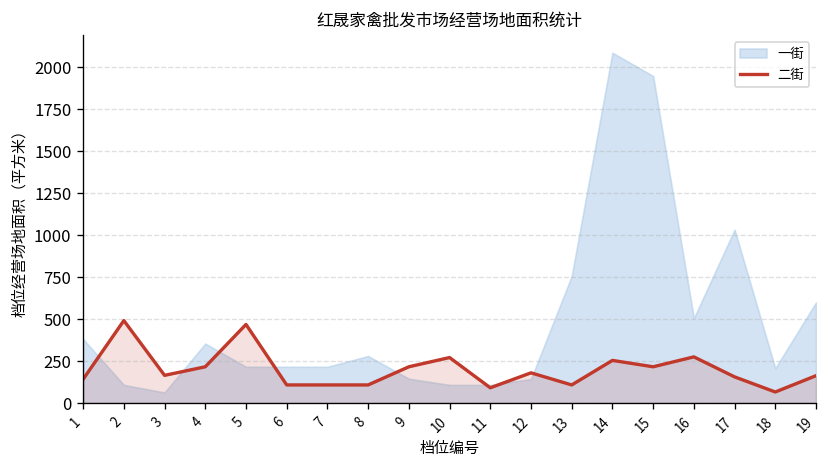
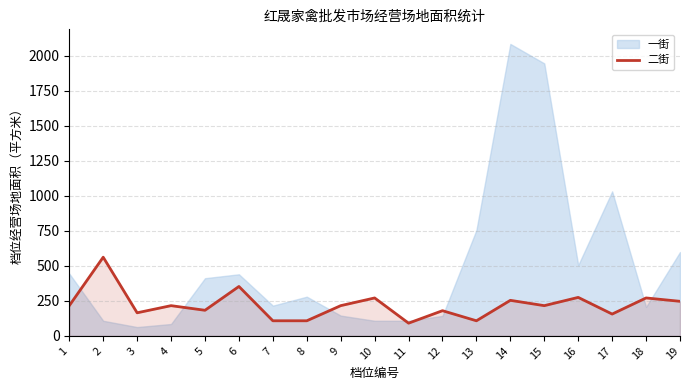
二街, 1: 140 -> 220
一街, 1: 380 -> 450
二街, 2: 490 -> 560
一街, 4: 350 -> 90
二街, 5: 470 -> 180
一街, 5: 220 -> 410
二街, 6: 110 -> 350
一街, 6: 220 -> 440
二街, 18: 70 -> 270
二街, 19: 160 -> 250
